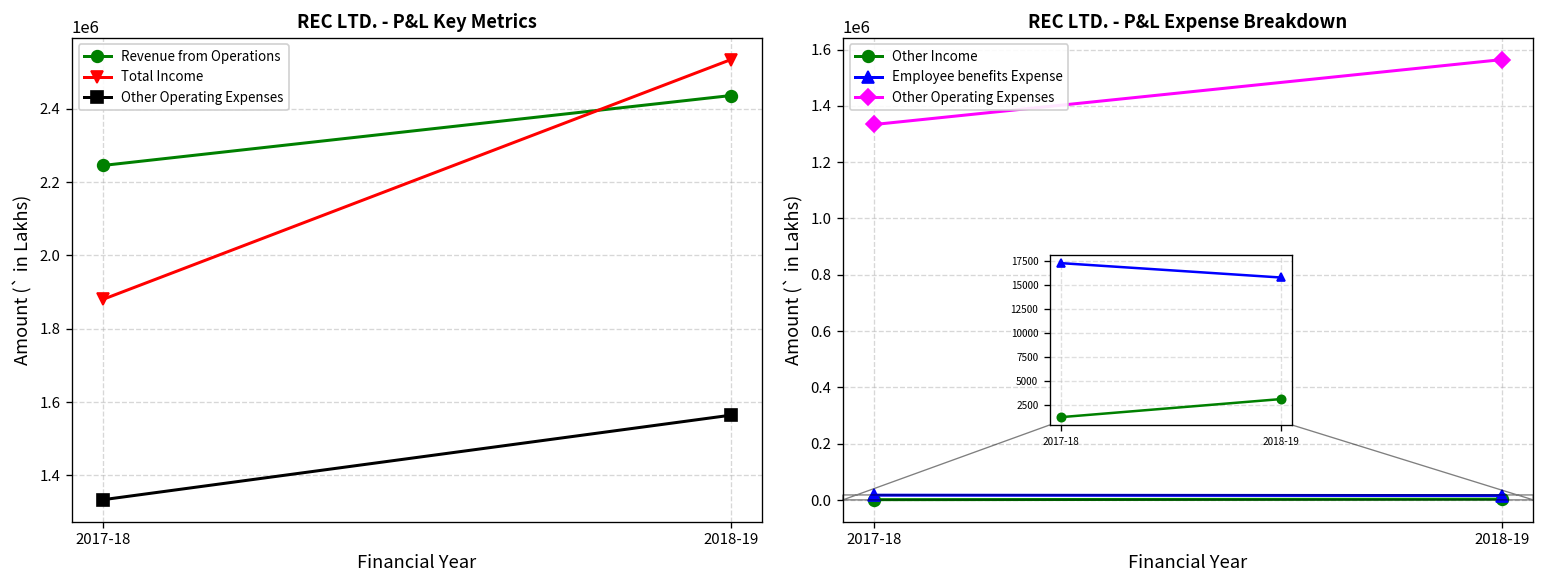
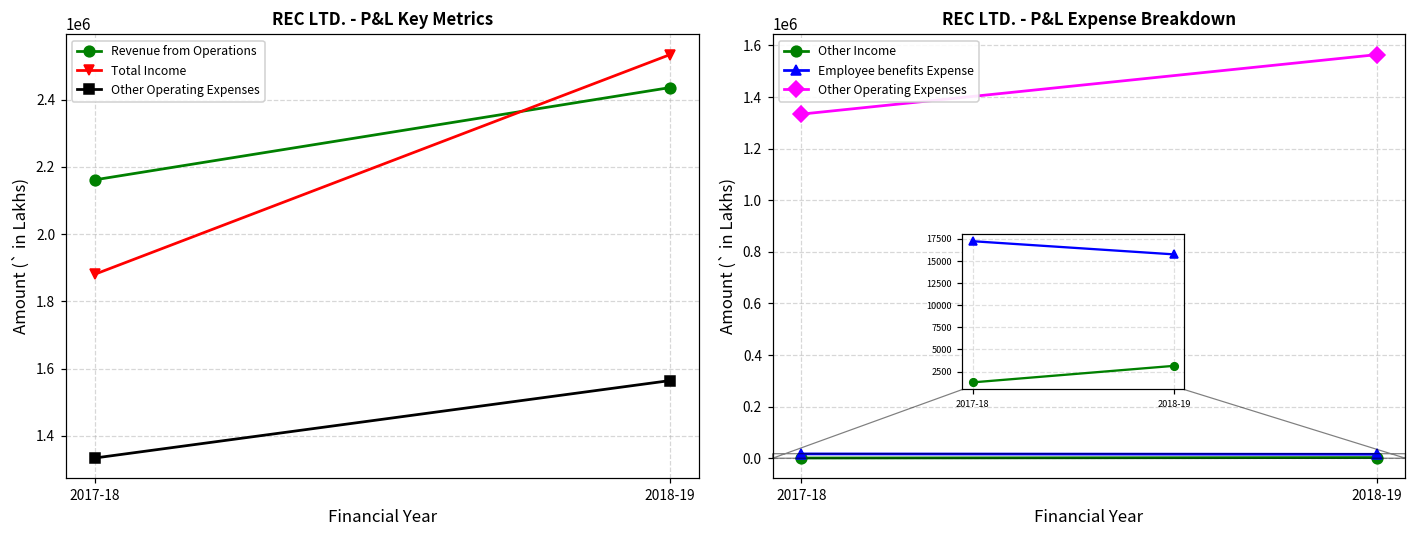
REC LTD. - P&L Key Metrics, Revenue from Operations, 2017-18: 2250000 -> 2160000
